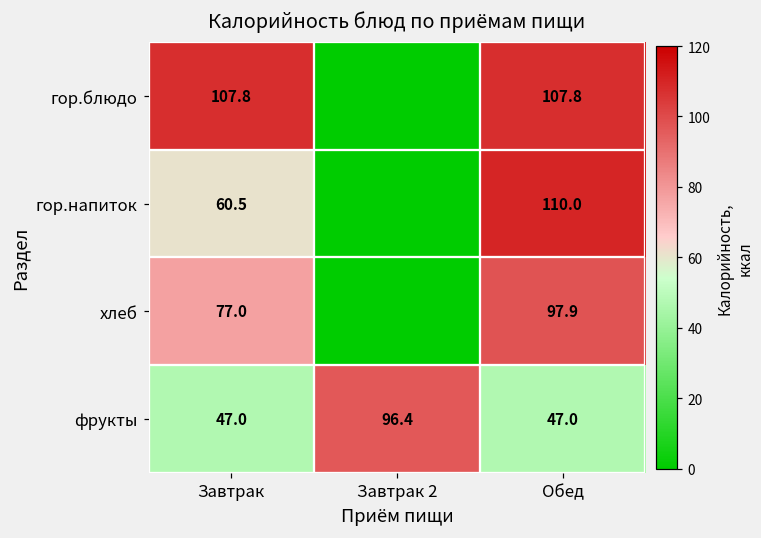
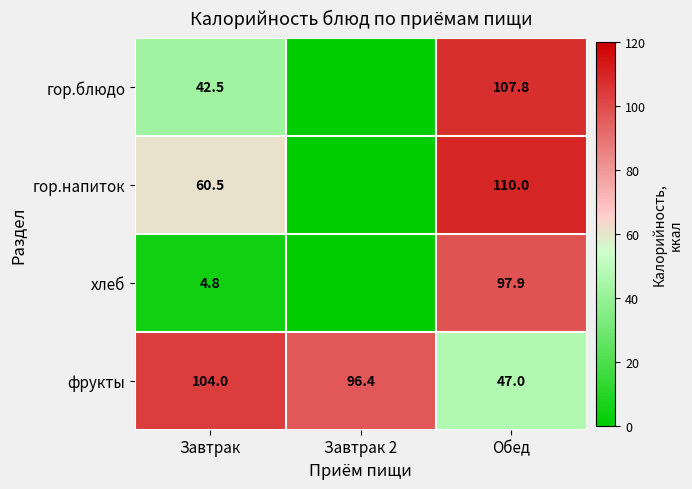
гор.блюдо, Завтрак: 107.8 -> 42.5
хлеб, Завтрак: 77.0 -> 4.8
фрукты, Завтрак: 47.0 -> 104.0
